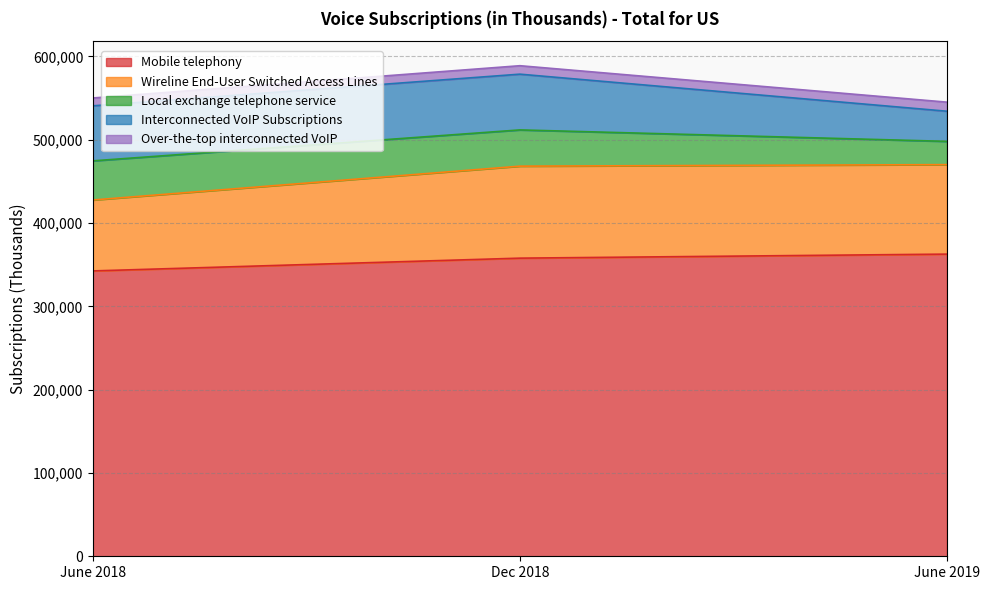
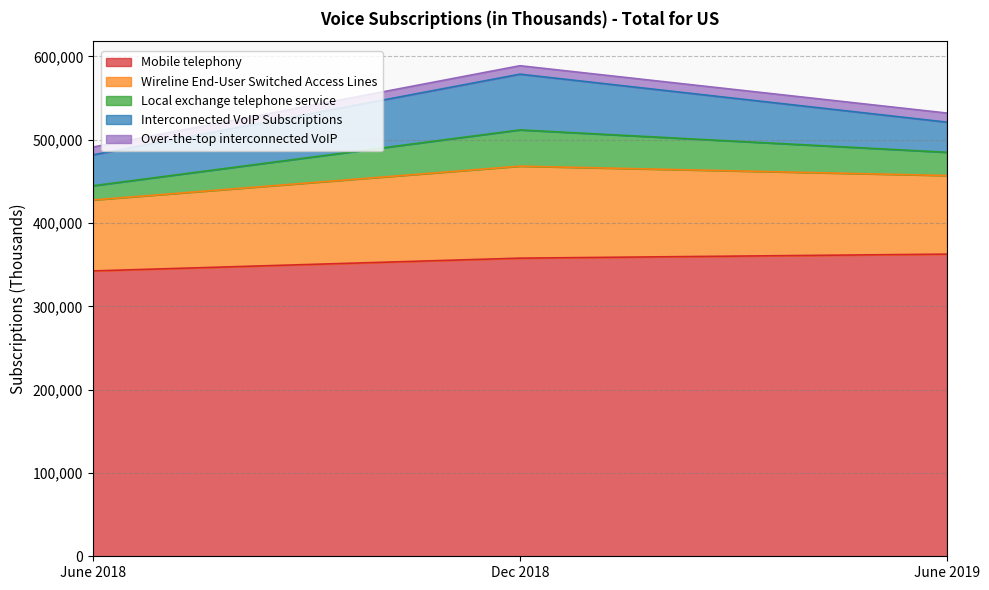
Local exchange telephone service, June 2018: 50,000 -> 20,000
Interconnected VoIP Subscriptions, June 2018: 70,000 -> 40,000
Wireline End-User Switched Access Lines, June 2019: 110,000 -> 90,000
